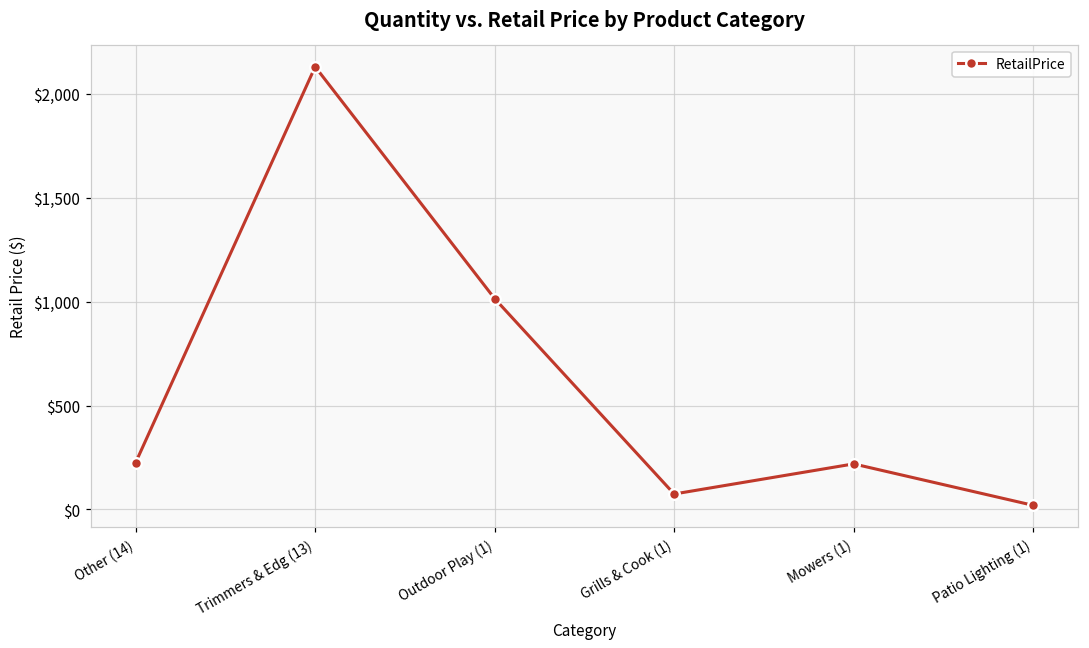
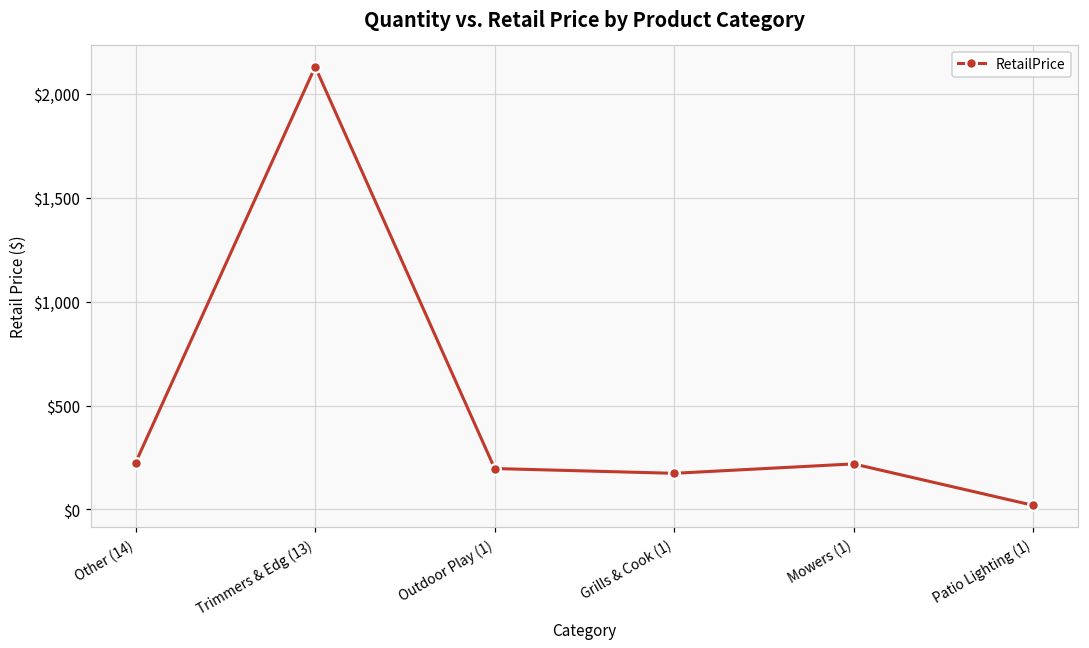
Outdoor Play (1): $1,010 -> $200
Grills & Cook (1): $70 -> $170
